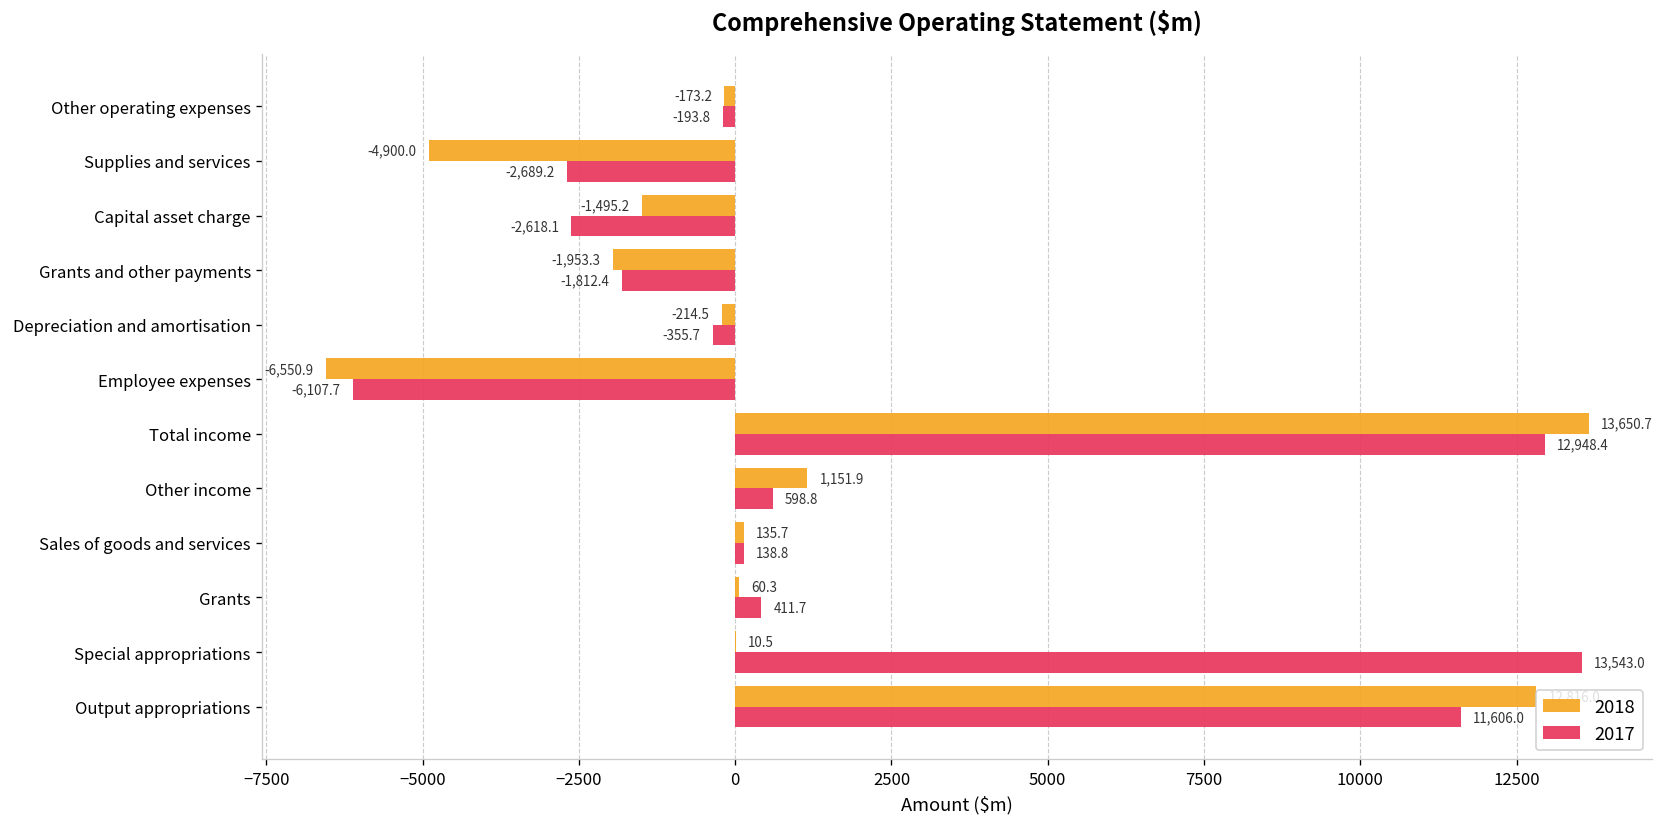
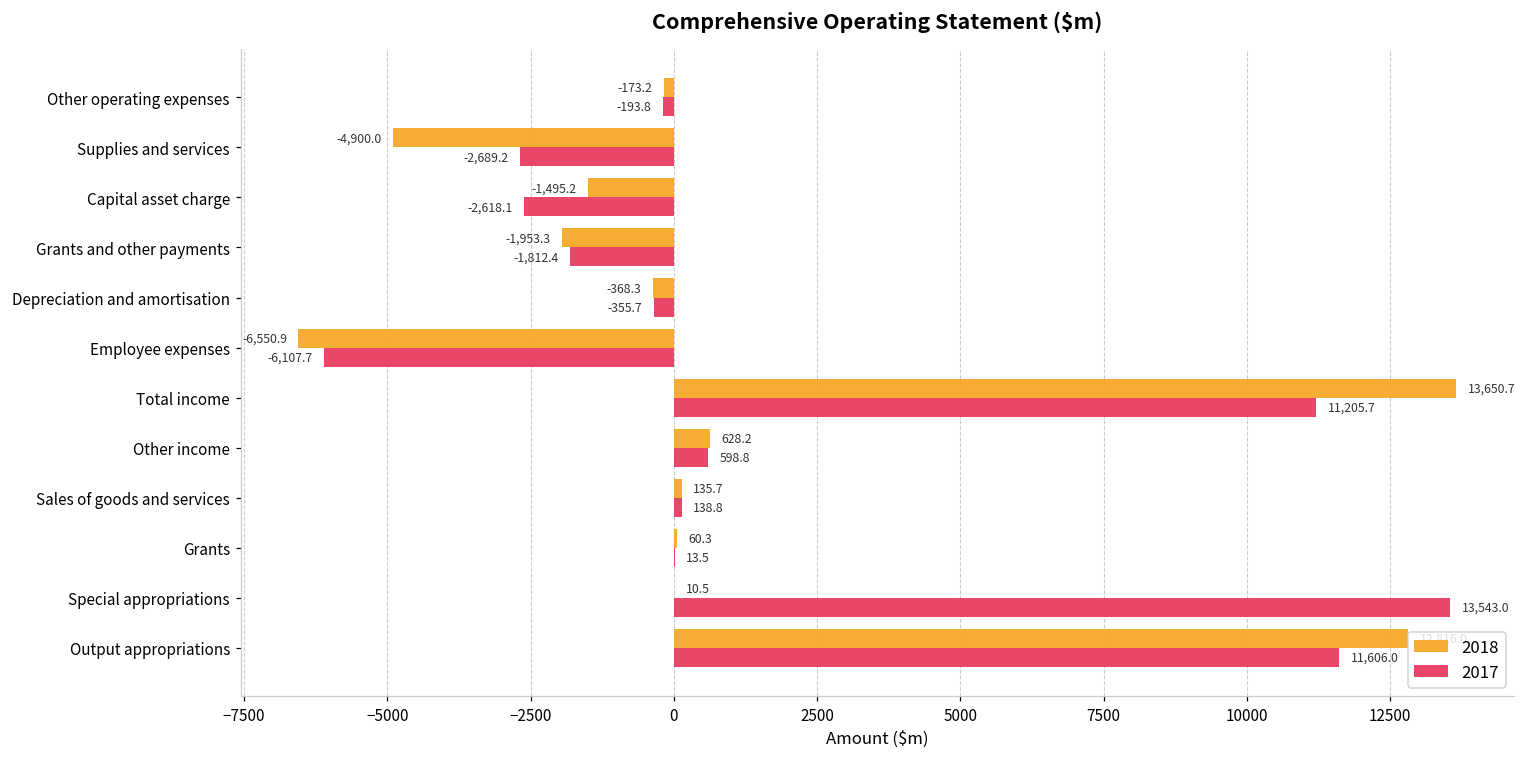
2018, Depreciation and amortisation: -214.5 -> -368.3
2017, Total income: 12,948.4 -> 11,205.7
2018, Other income: 1,151.9 -> 628.2
2017, Grants: 411.7 -> 13.5
